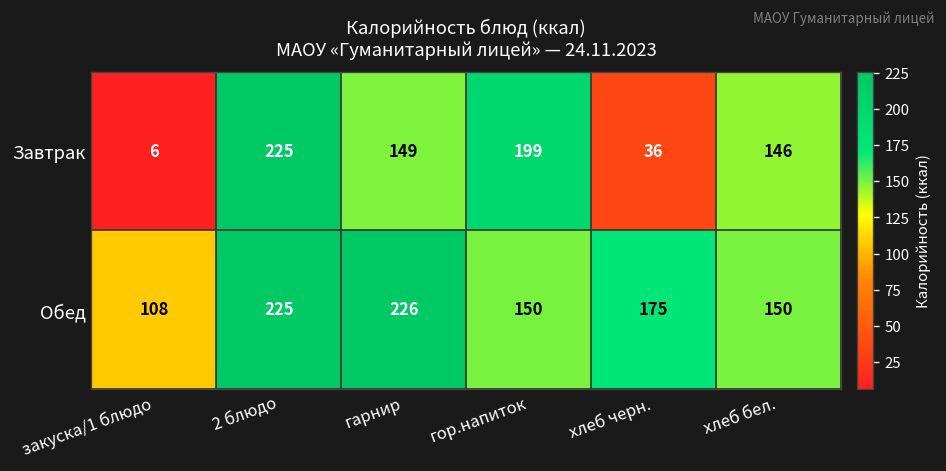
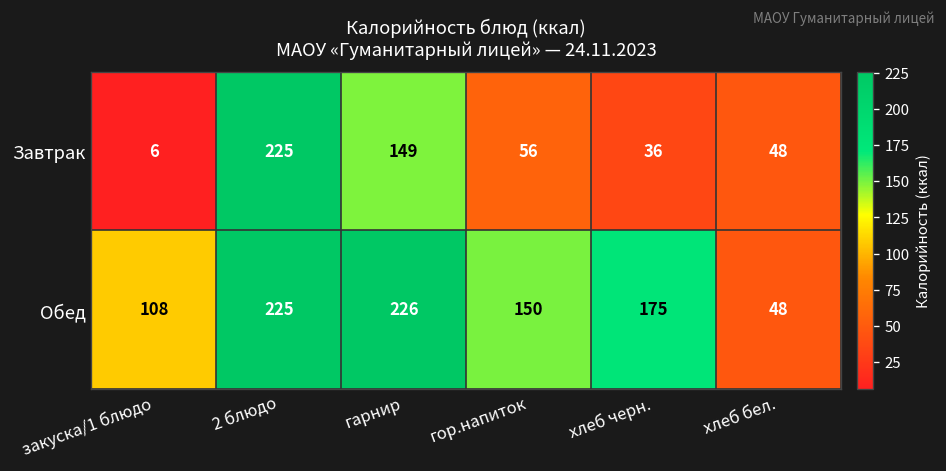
Завтрак, гор.напиток: 199 -> 56
Завтрак, хлеб бел.: 146 -> 48
Обед, хлеб бел.: 150 -> 48
